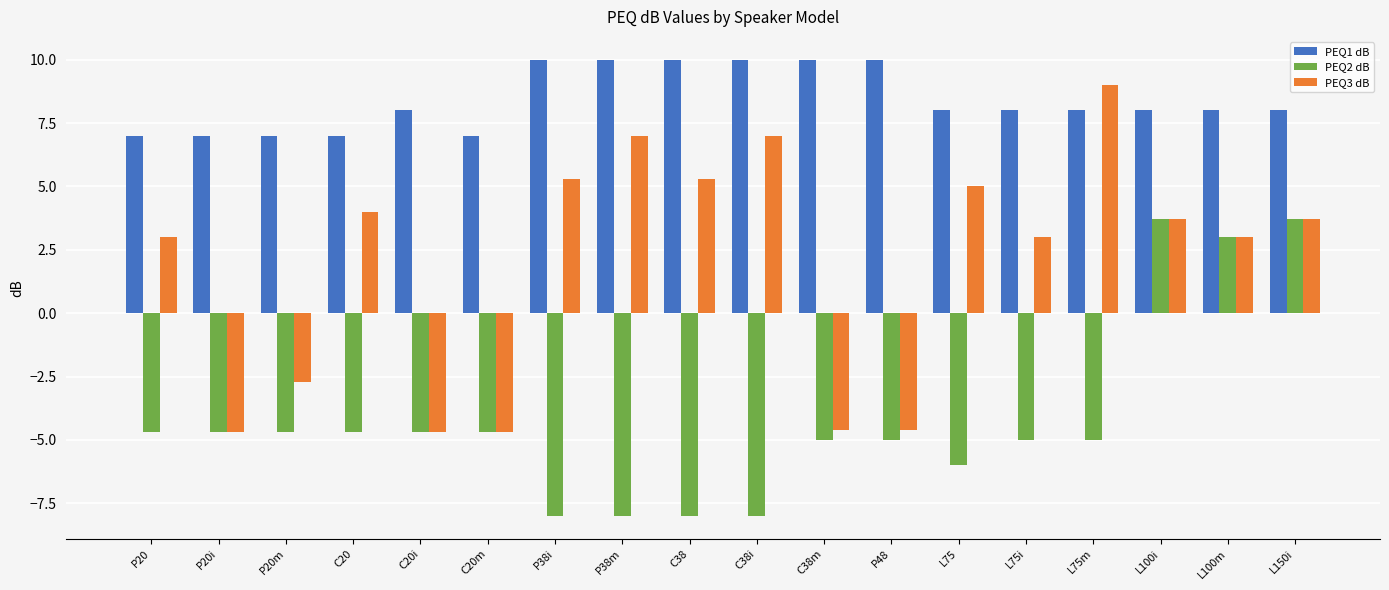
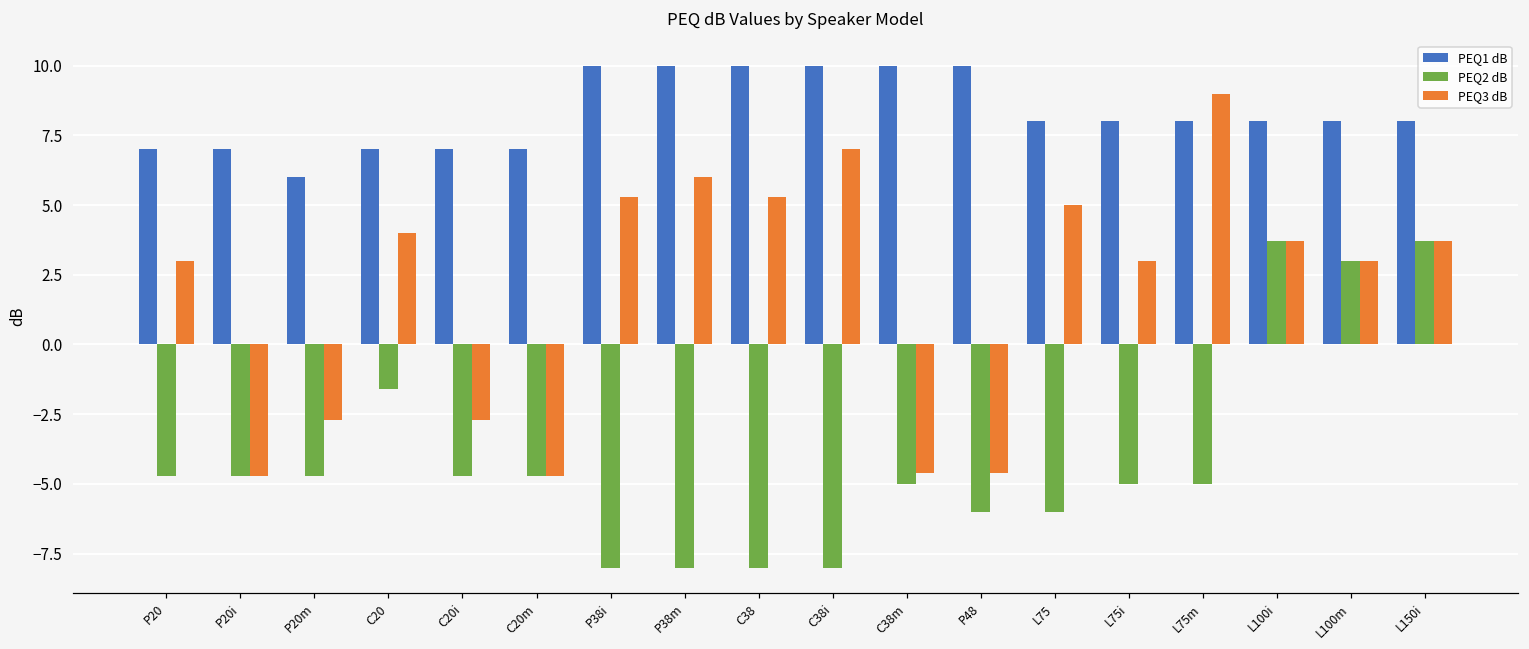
PEQ1 dB, P20m: 7 -> 6
PEQ2 dB, C20: -4.7 -> -1.6
PEQ1 dB, C20i: 8 -> 7
PEQ3 dB, C20i: -4.7 -> -2.7
PEQ3 dB, P38m: 7 -> 6
PEQ2 dB, P48: -5 -> -6
